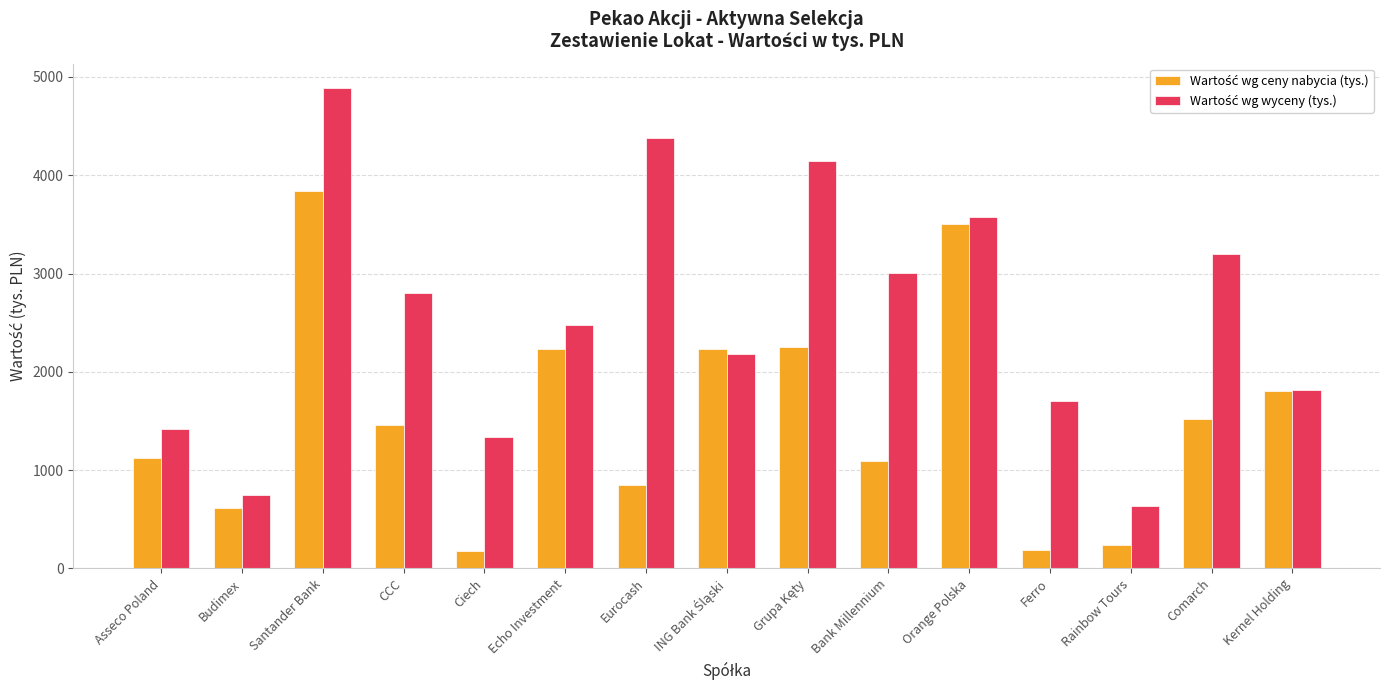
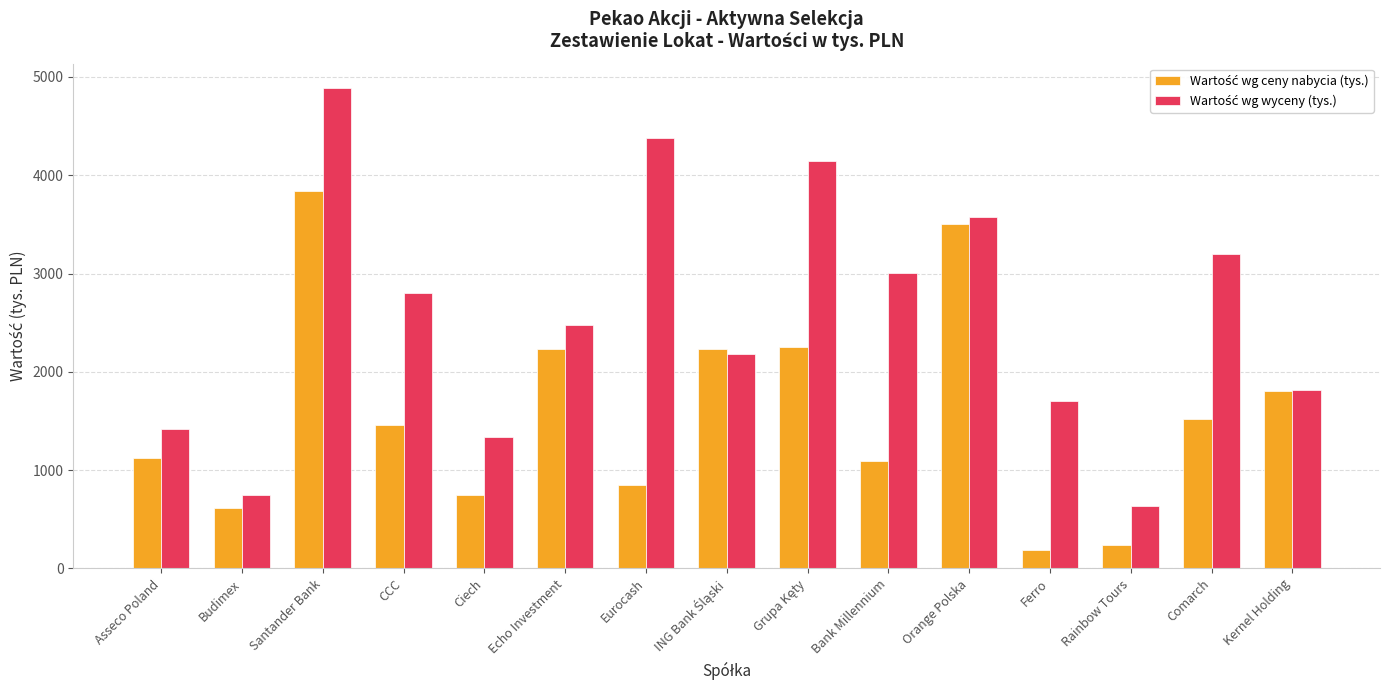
Wartość wg ceny nabycia (tys.), Ciech: 200 -> 700
